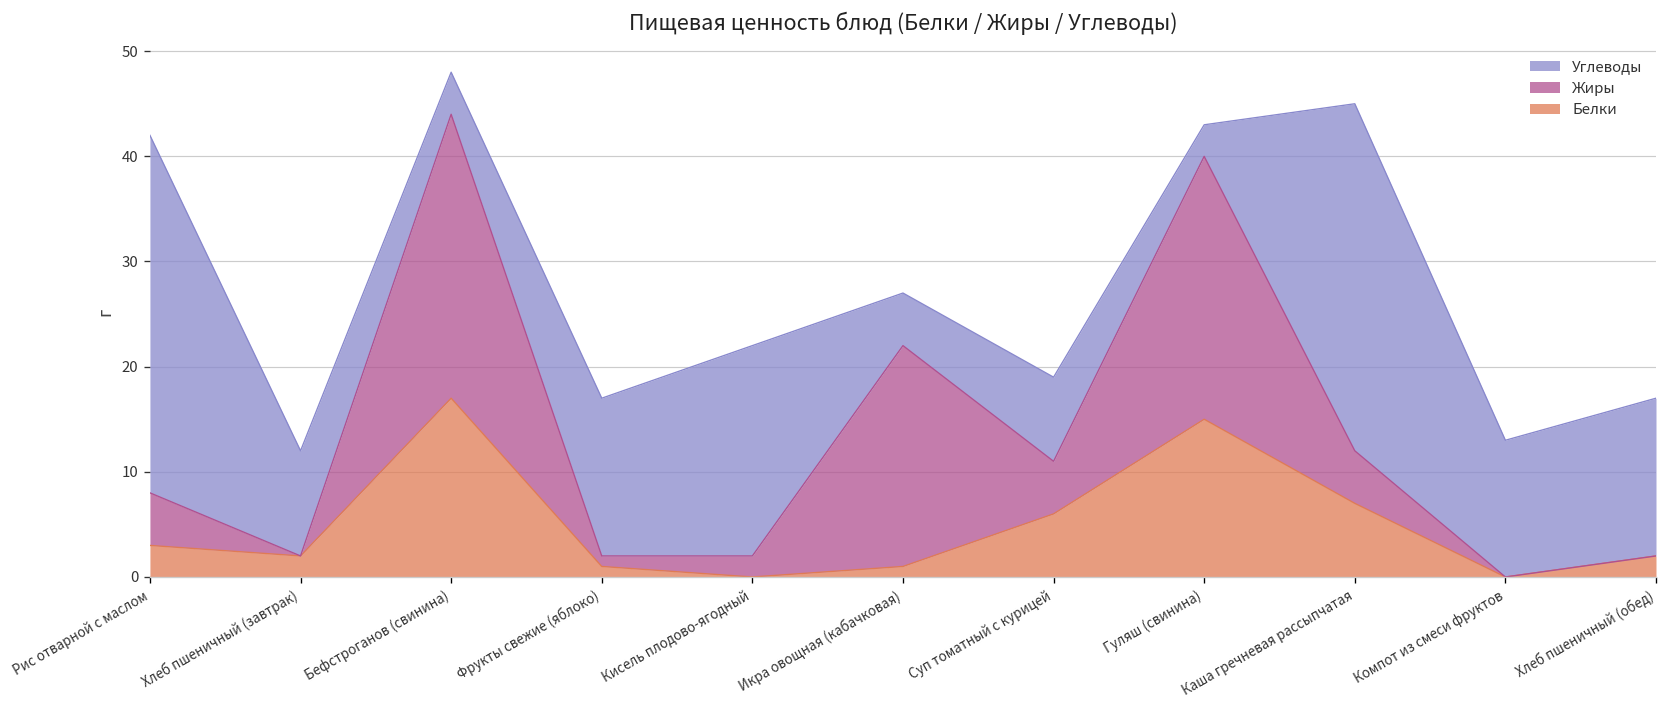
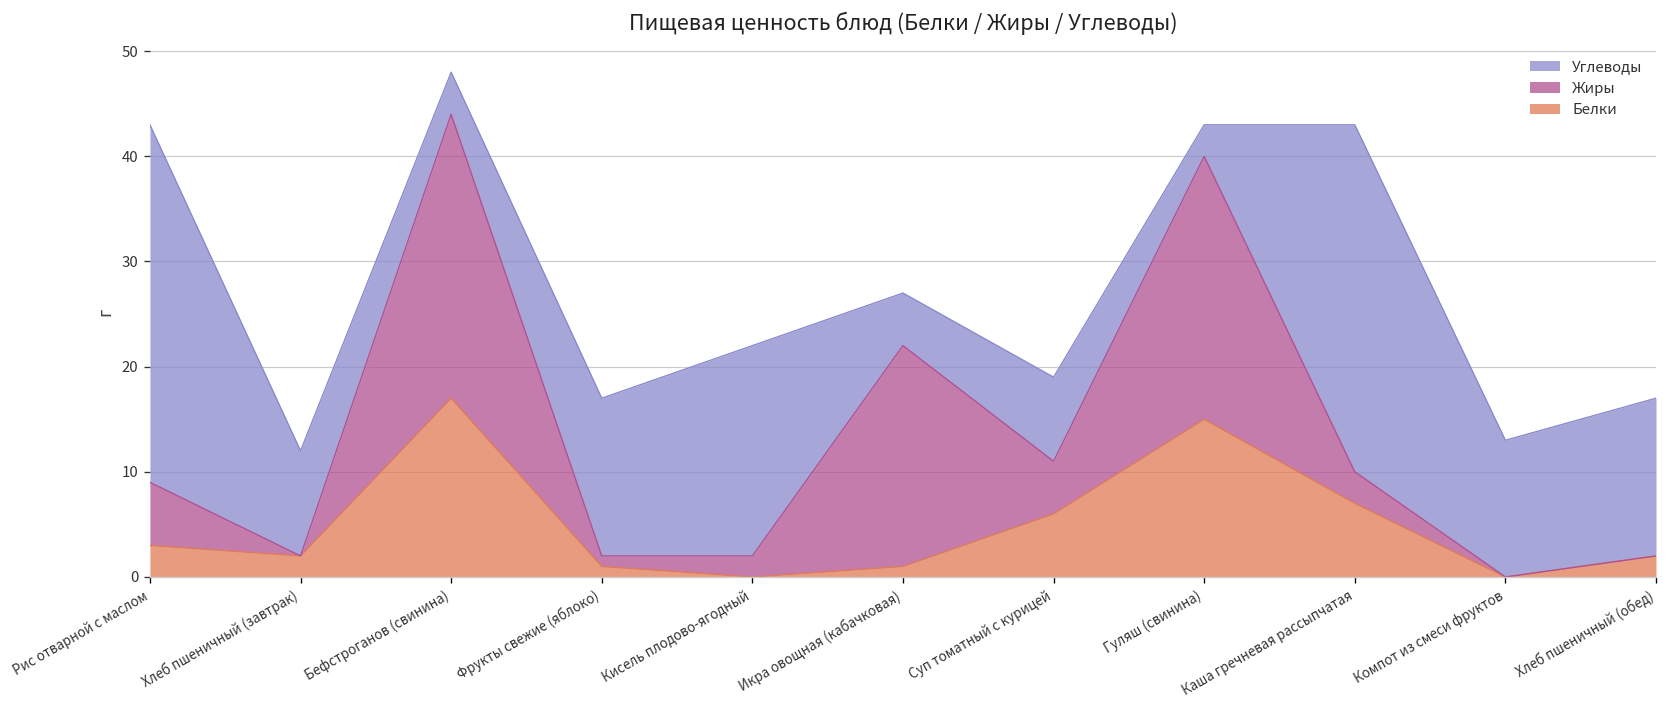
Жиры, Рис отварной с маслом: 5 -> 6
Жиры, Каша гречневая рассыпчатая: 5 -> 3
